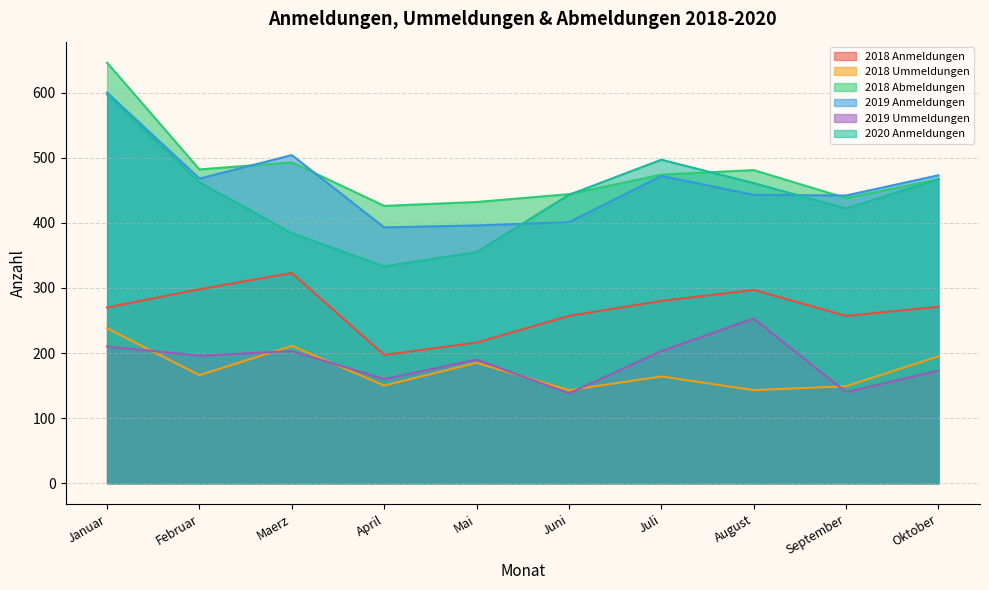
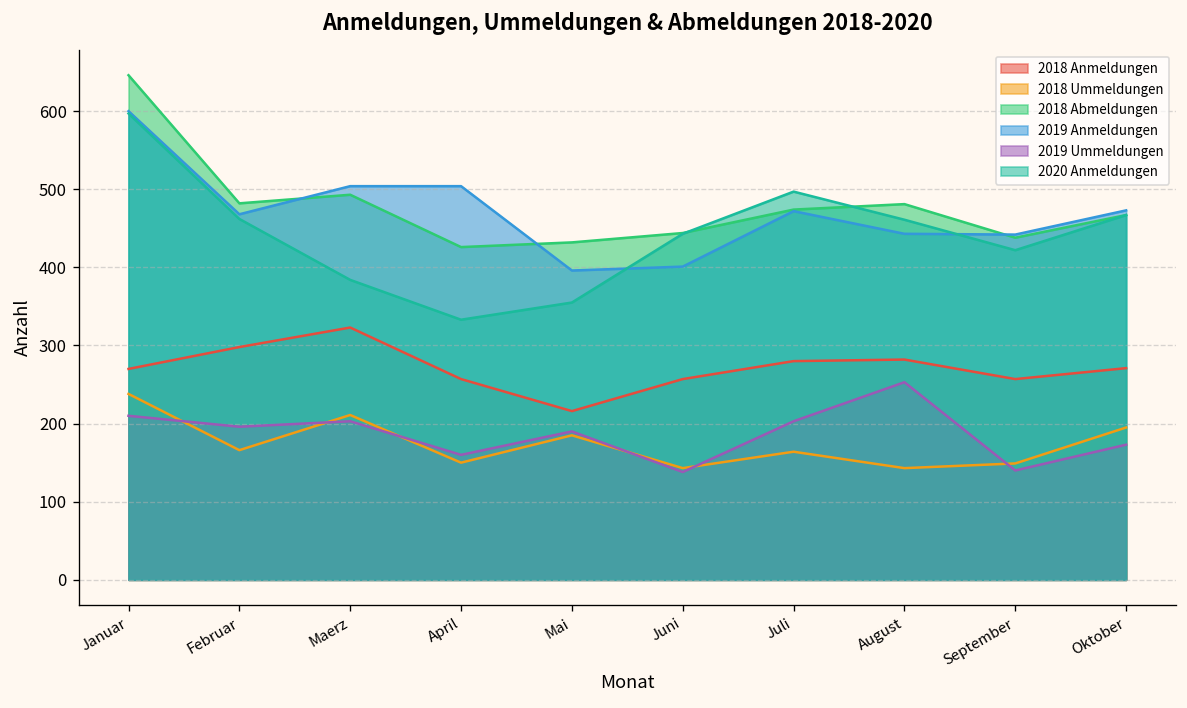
2018 Anmeldungen, April: 200 -> 260
2019 Anmeldungen, April: 390 -> 500
2018 Anmeldungen, August: 300 -> 280
